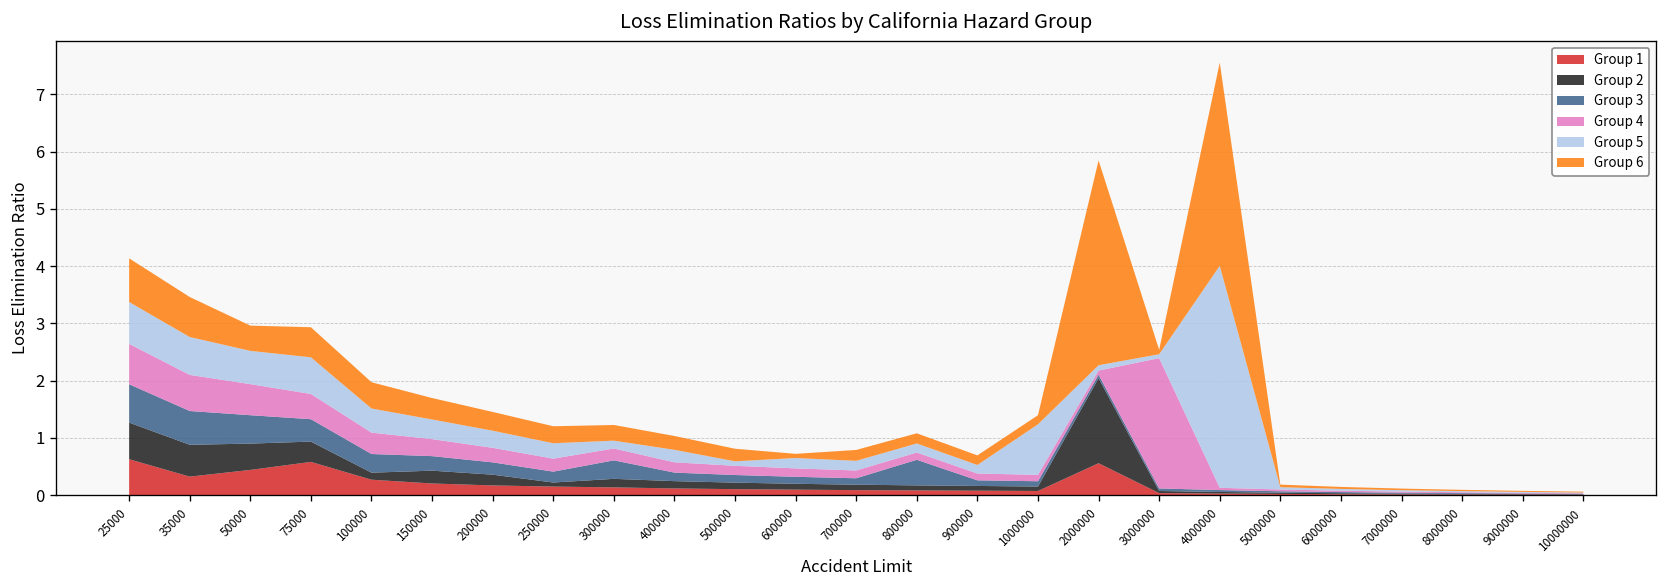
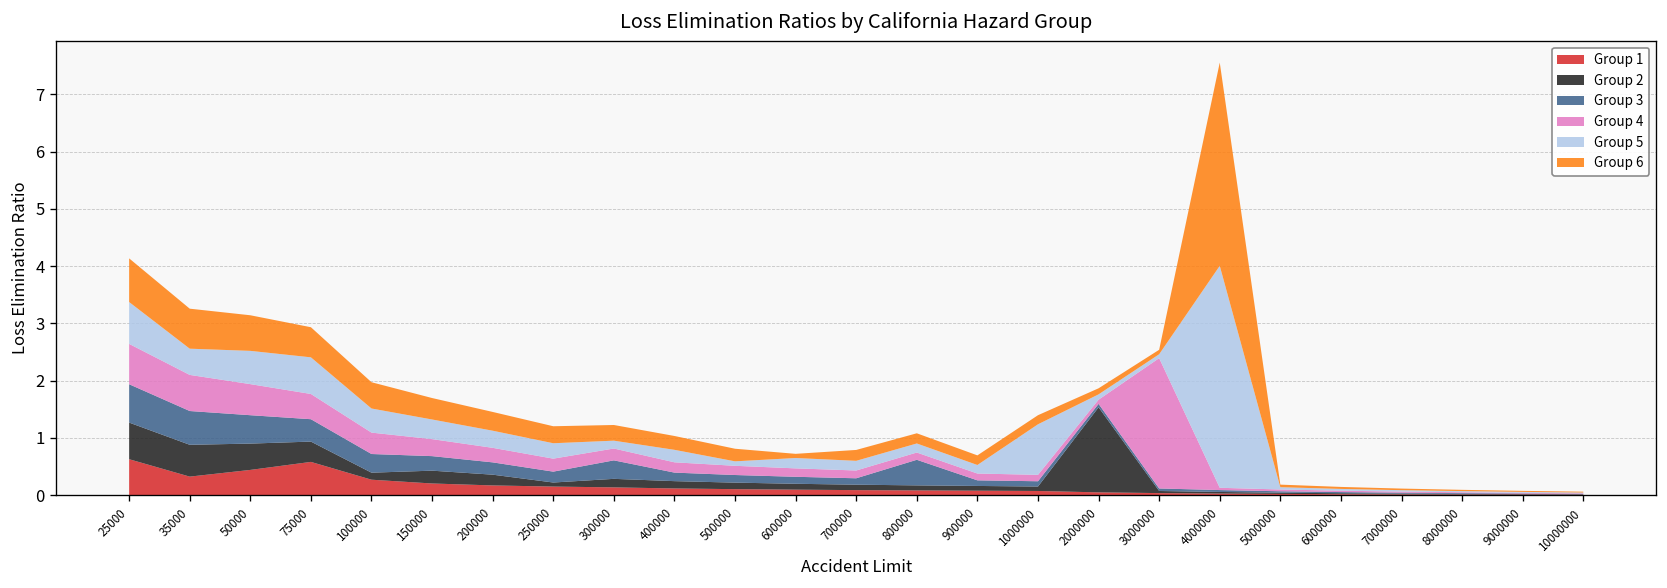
Group 5, 35000: 0.7 -> 0.5
Group 6, 50000: 0.4 -> 0.6
Group 1, 2000000: 0.6 -> 0.0
Group 6, 2000000: 3.6 -> 0.1
